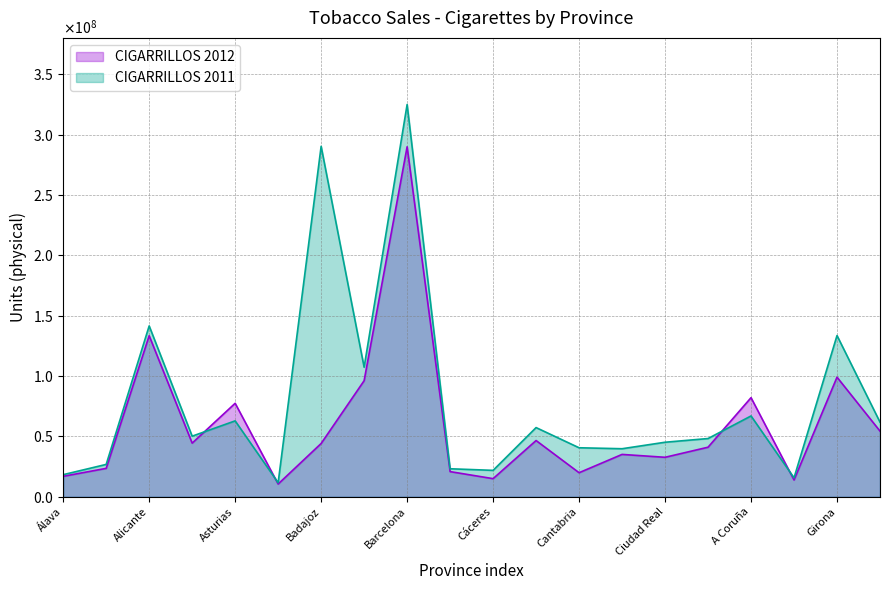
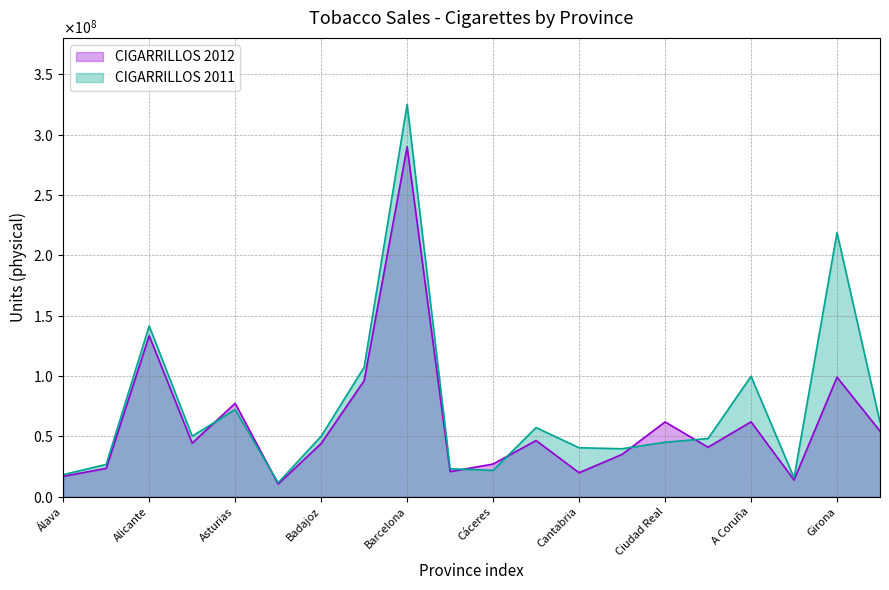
CIGARRILLOS 2011, Asturias: 63000000 -> 72000000
CIGARRILLOS 2011, Badajoz: 290000000 -> 50000000
CIGARRILLOS 2012, Cáceres: 15000000 -> 27000000
CIGARRILLOS 2012, Ciudad Real: 33000000 -> 62000000
CIGARRILLOS 2012, A Coruña: 82000000 -> 62000000
CIGARRILLOS 2011, A Coruña: 67000000 -> 100000000
CIGARRILLOS 2011, Girona: 134000000 -> 219000000
